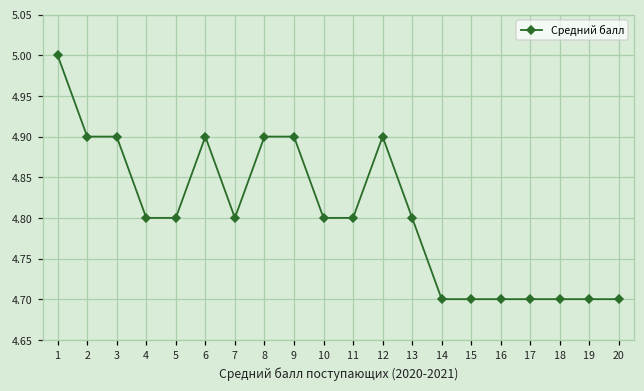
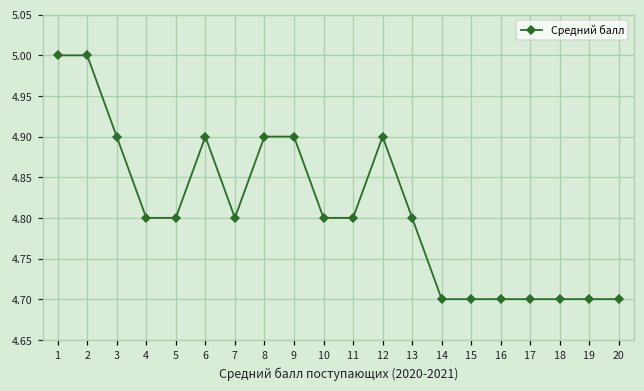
2: 4.9 -> 5.0
